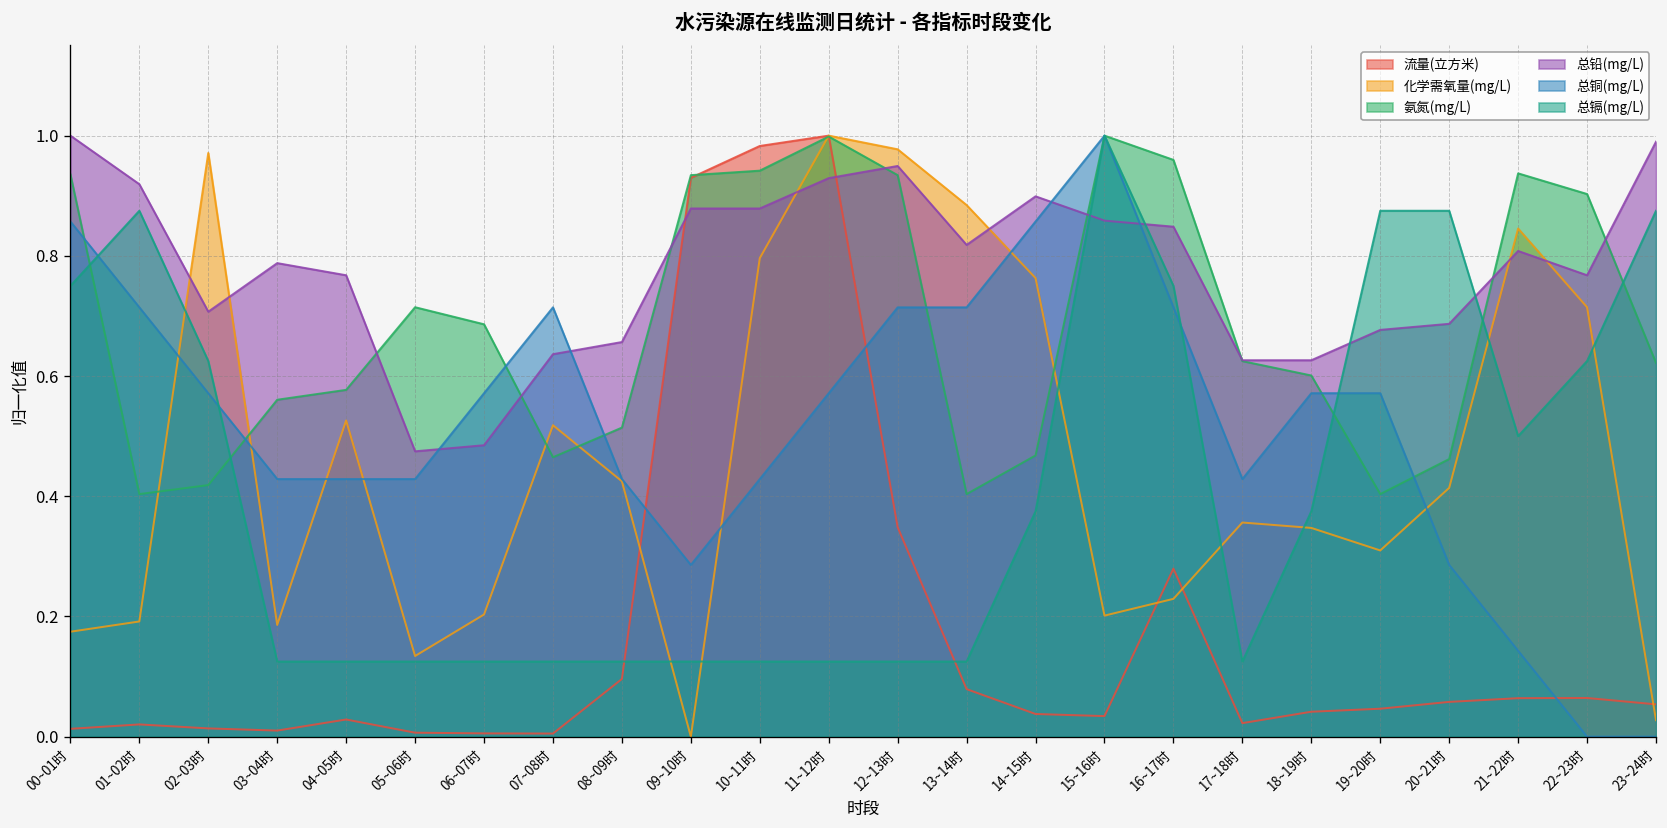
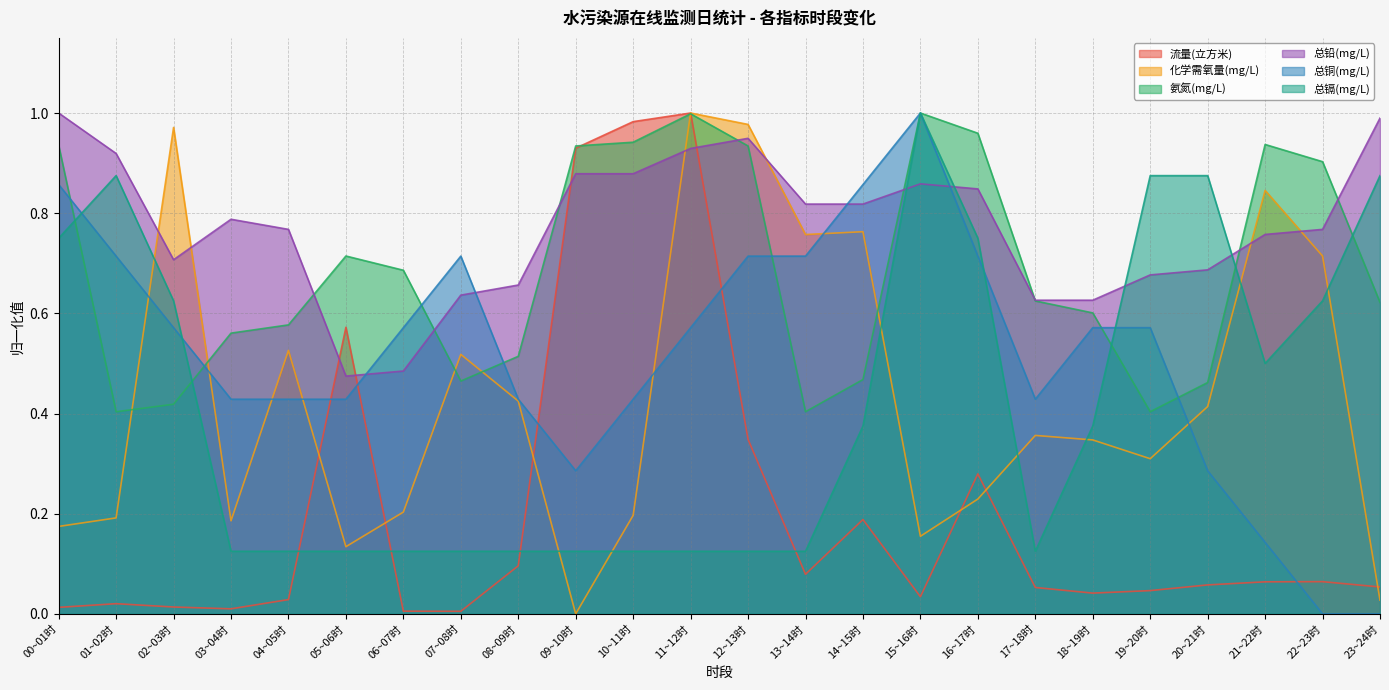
流量(立方米), 05~06时: 0.01 -> 0.57
化学需氧量(mg/L), 10~11时: 0.80 -> 0.20
化学需氧量(mg/L), 13~14时: 0.88 -> 0.76
流量(立方米), 14~15时: 0.04 -> 0.19
总铅(mg/L), 14~15时: 0.90 -> 0.82
化学需氧量(mg/L), 15~16时: 0.20 -> 0.15
流量(立方米), 17~18时: 0.02 -> 0.05
总铅(mg/L), 21~22时: 0.81 -> 0.76
